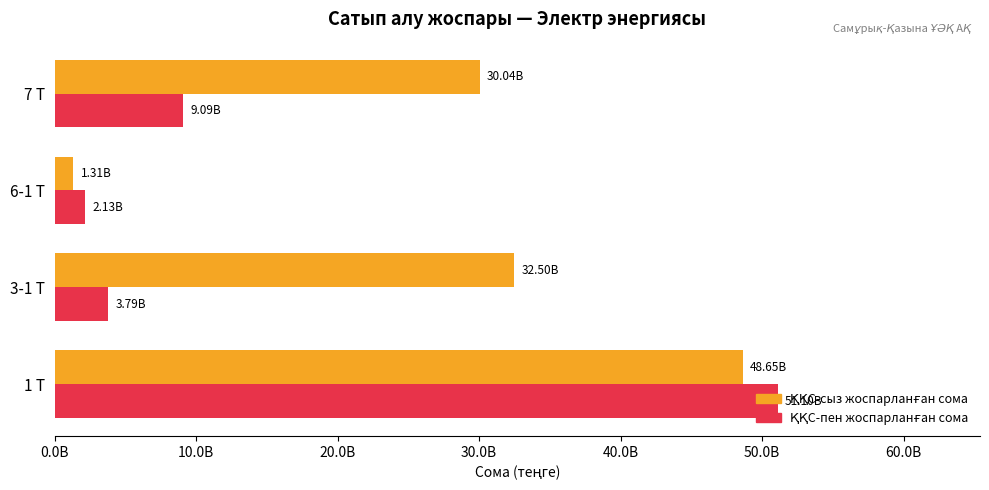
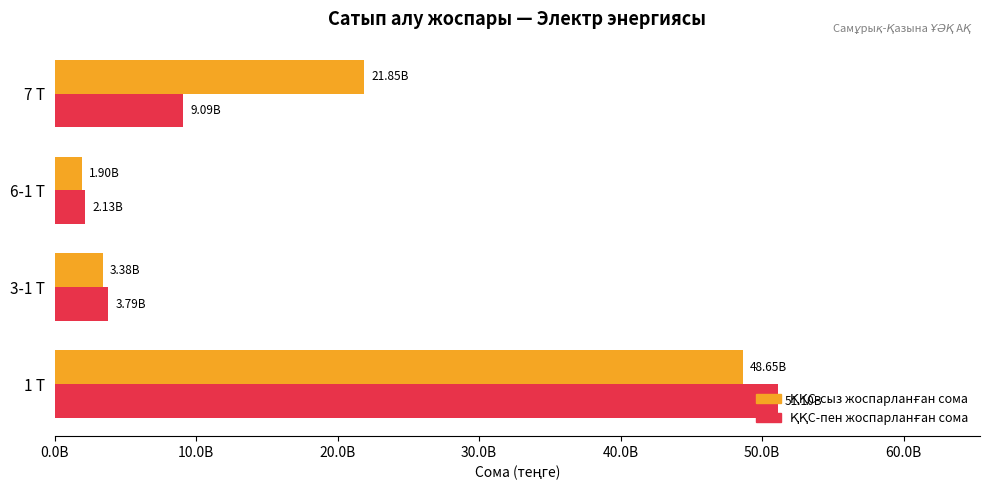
ҚҚС-сыз жоспарланған сома, 7 Т: 30.04B -> 21.85B
ҚҚС-сыз жоспарланған сома, 6-1 Т: 1.31B -> 1.90B
ҚҚС-сыз жоспарланған сома, 3-1 Т: 32.50B -> 3.38B
